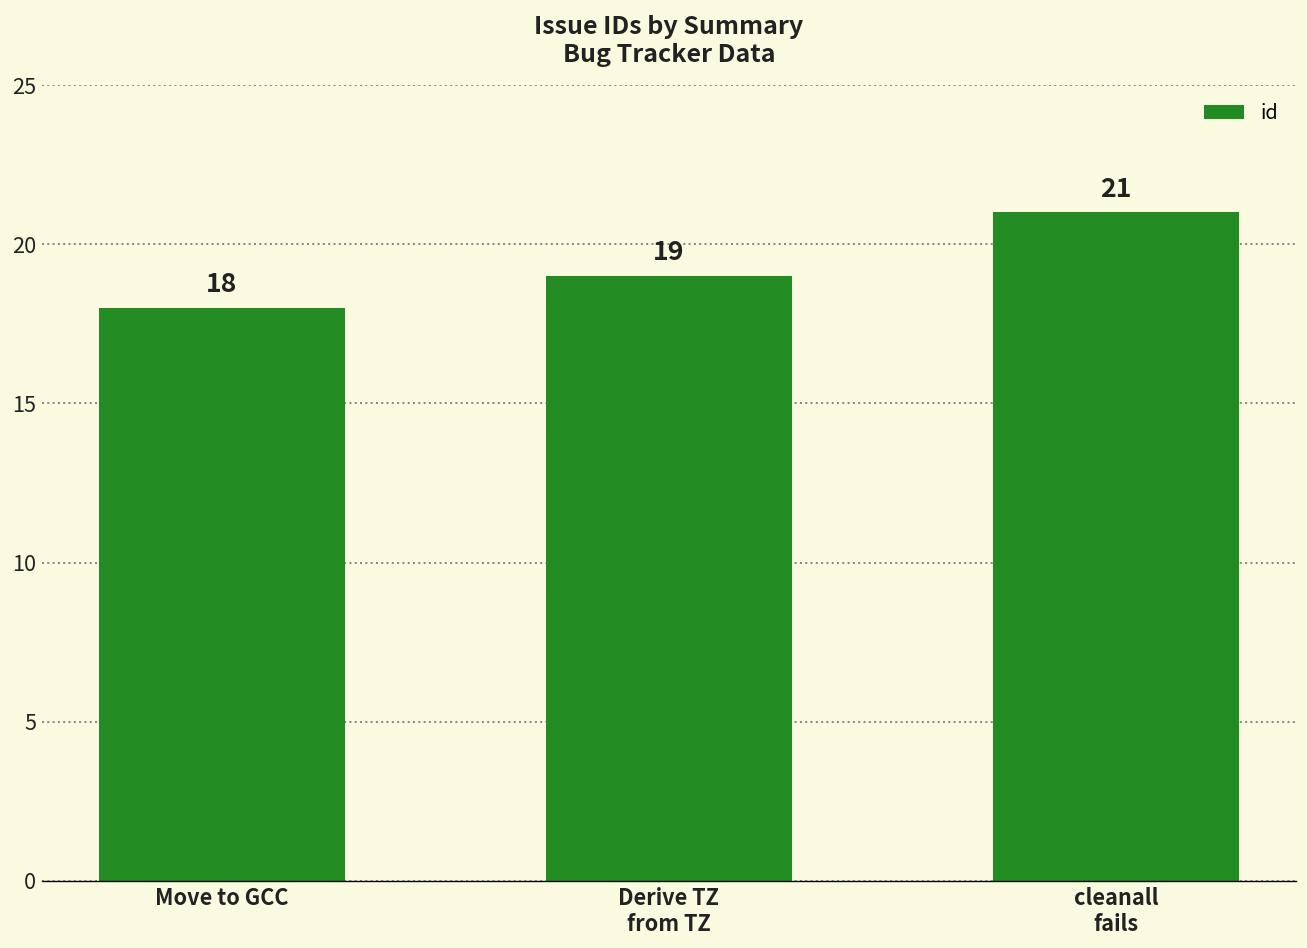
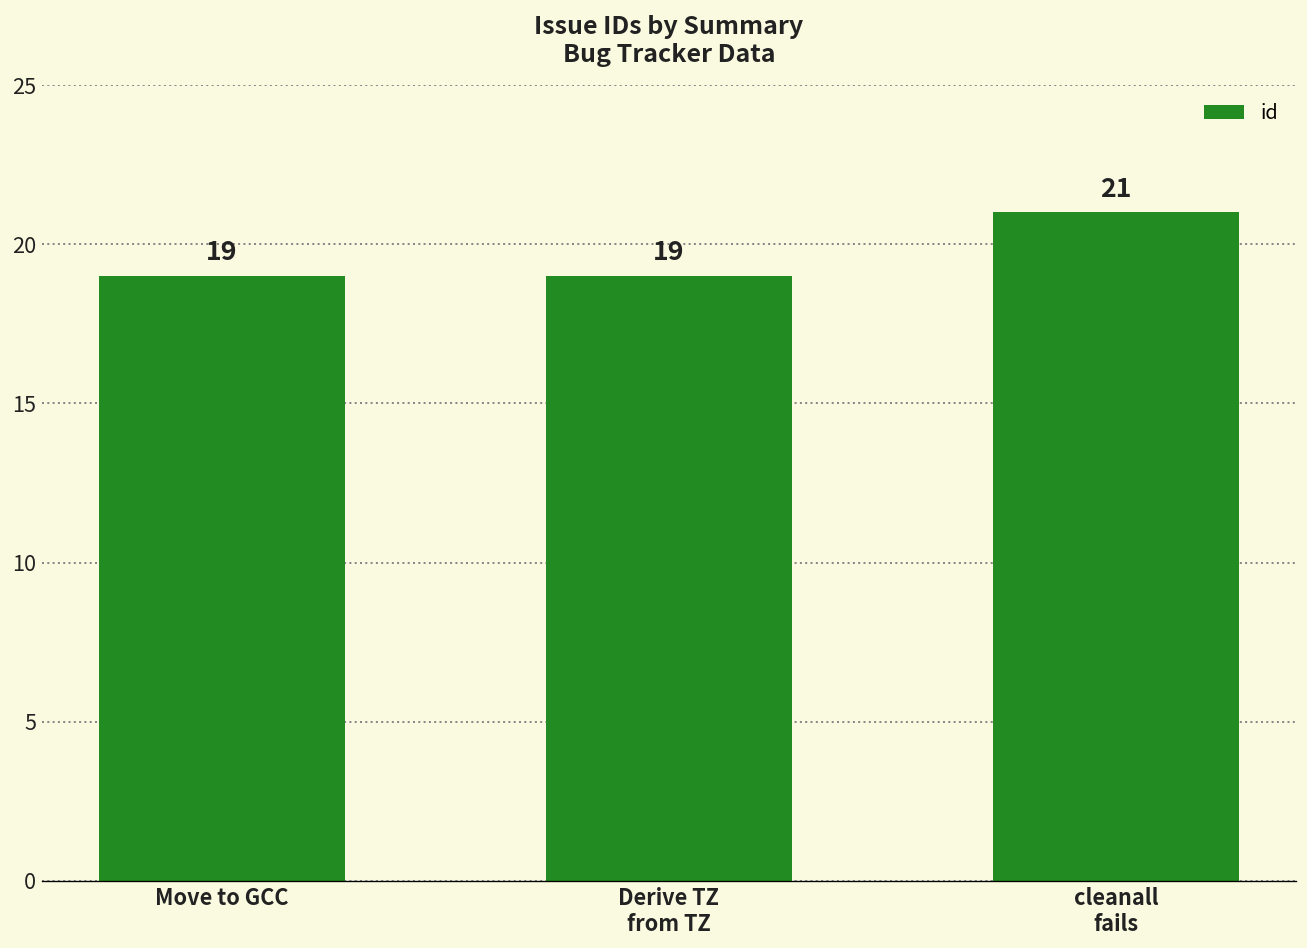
Move to GCC: 18 -> 19
